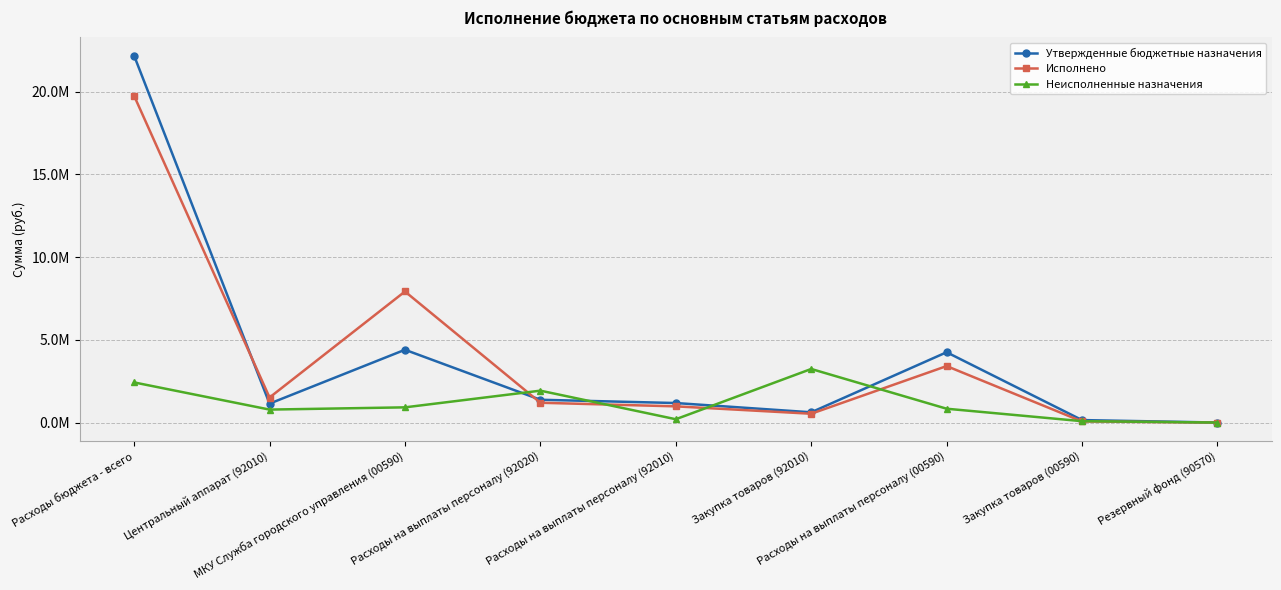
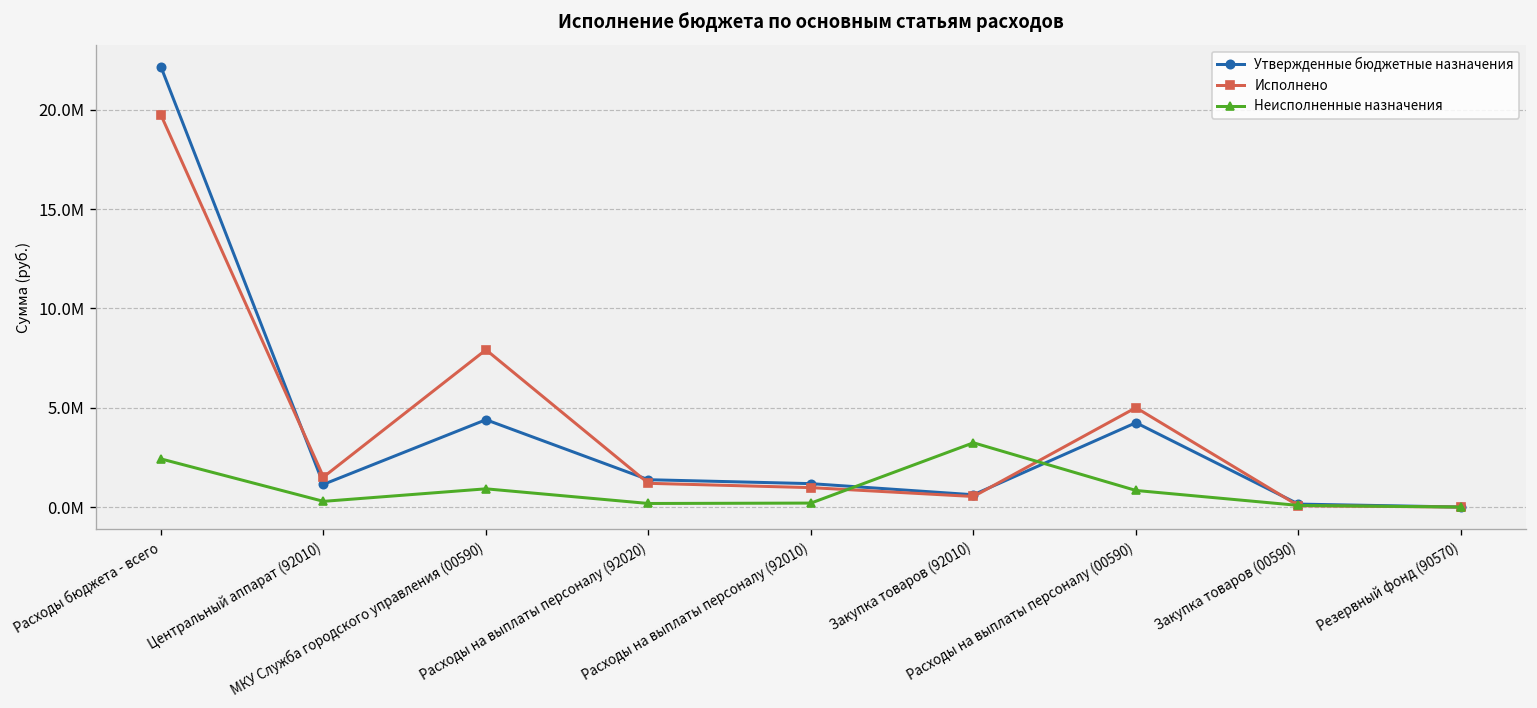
Неисполненные назначения, Центральный аппарат (92010): 0.8М -> 0.3М
Неисполненные назначения, Расходы на выплаты персоналу (92020): 1.9М -> 0.2М
Исполнено, Расходы на выплаты персоналу (00590): 3.4М -> 5.0М
